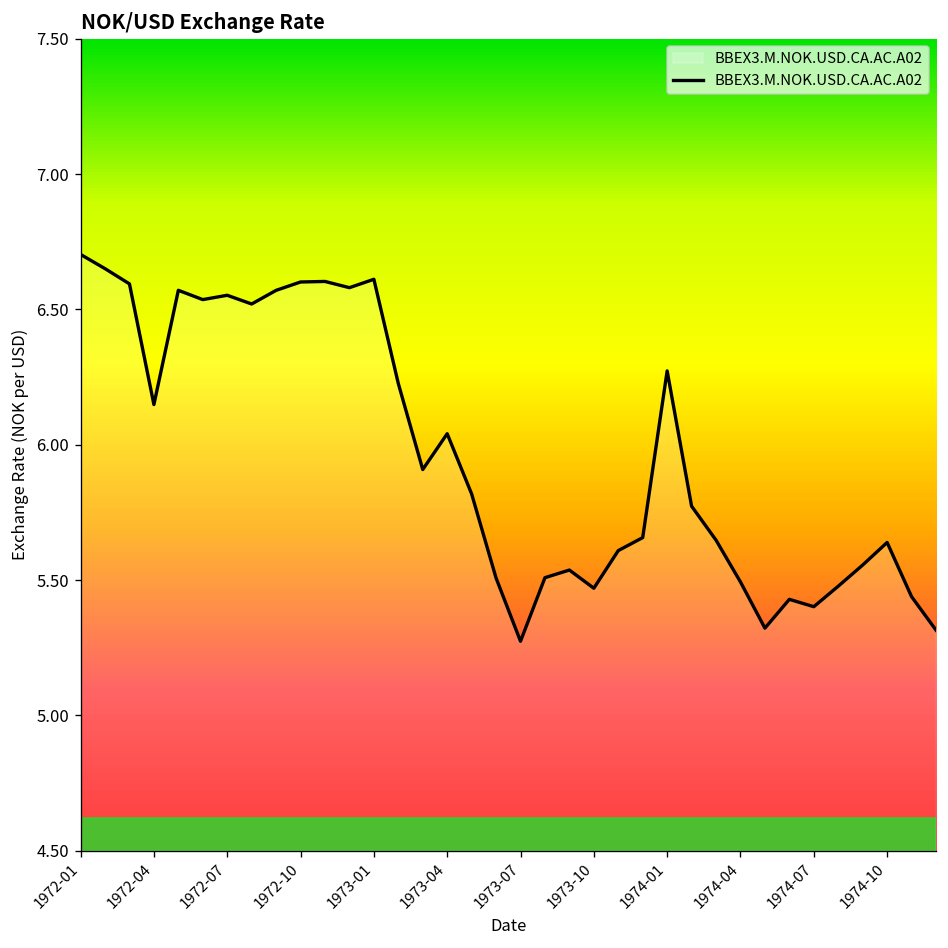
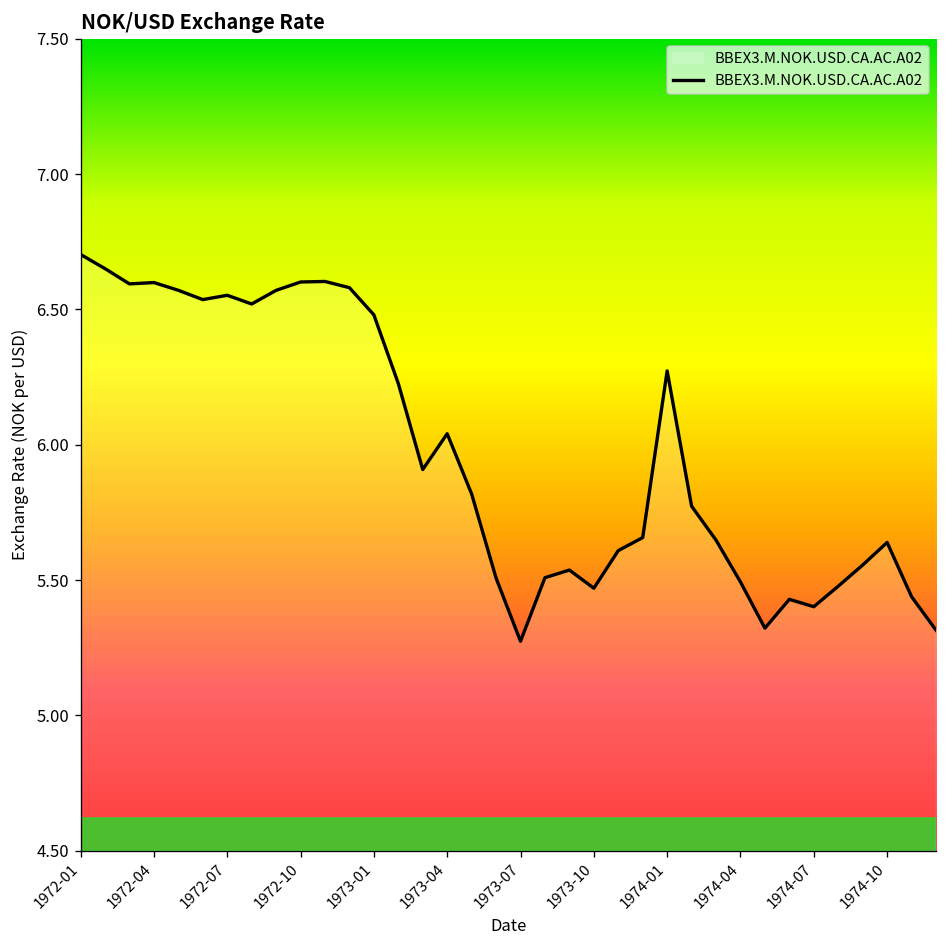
1972-04: 6.15 -> 6.60
1973-01: 6.61 -> 6.48
